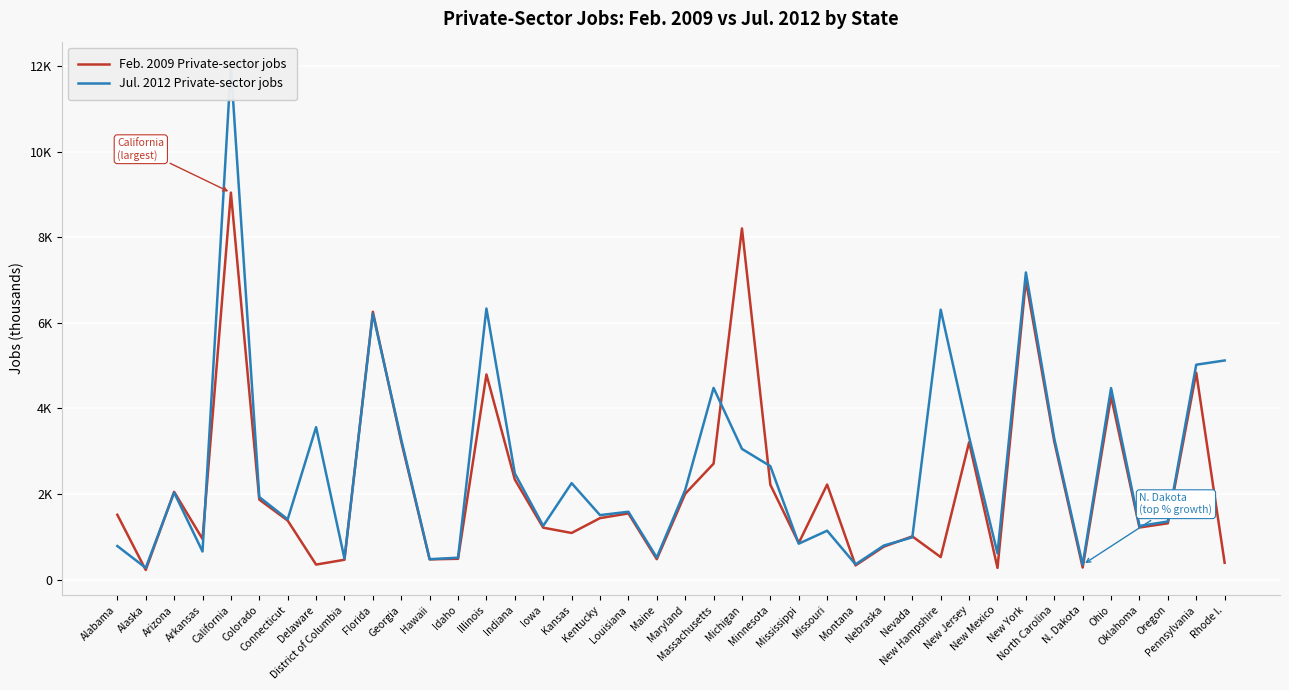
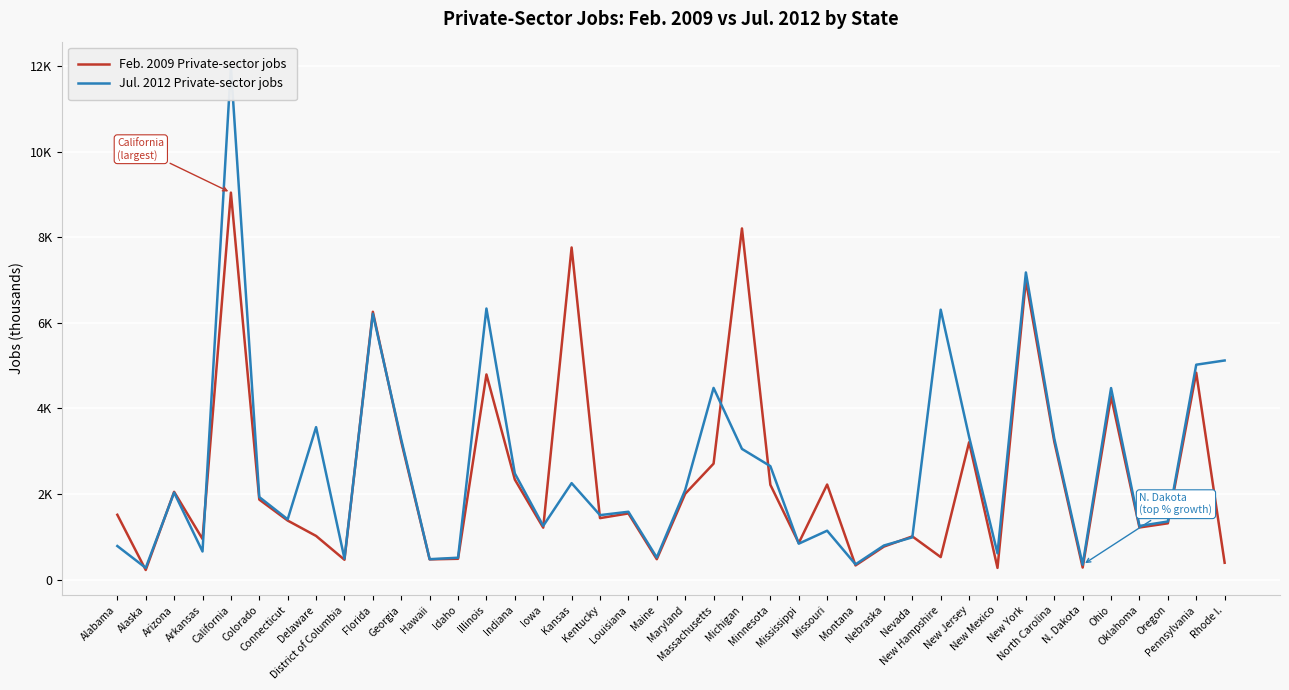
Feb. 2009 Private-sector jobs, Delaware: 400 -> 1000
Feb. 2009 Private-sector jobs, Kansas: 1100 -> 7800
